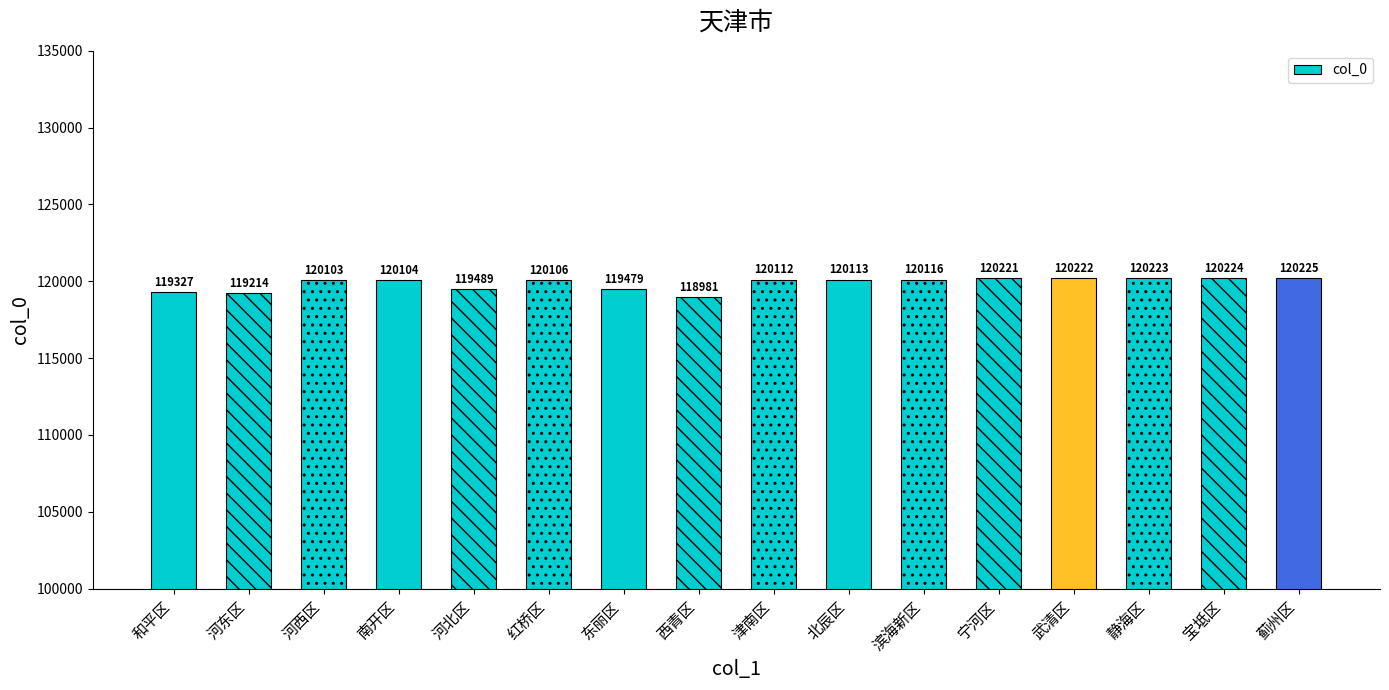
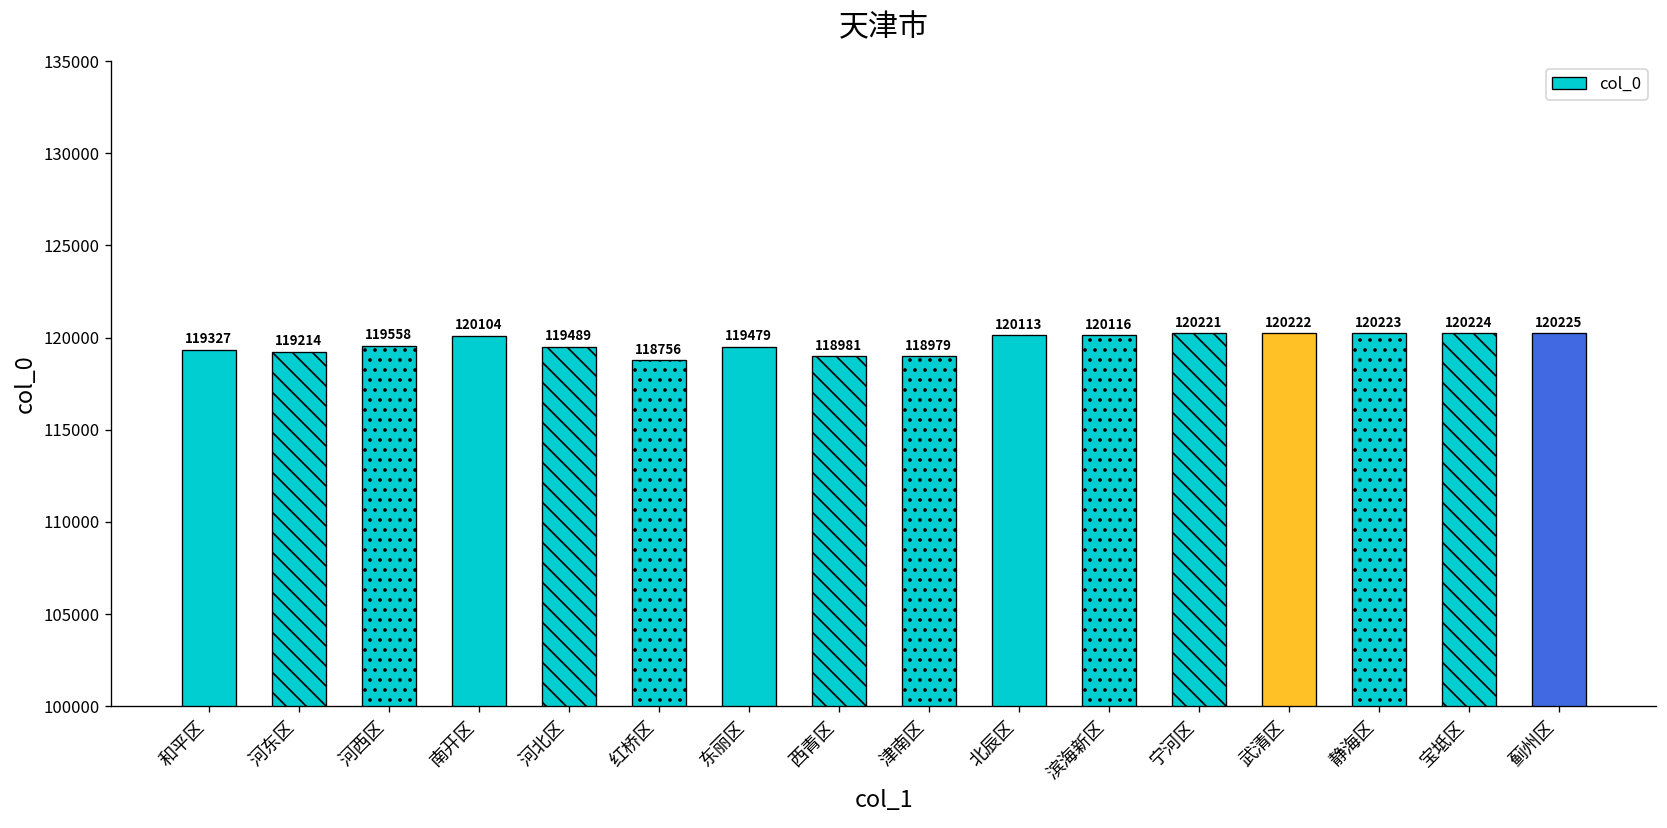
河西区: 120103 -> 119558
红桥区: 120106 -> 118756
津南区: 120112 -> 118979
